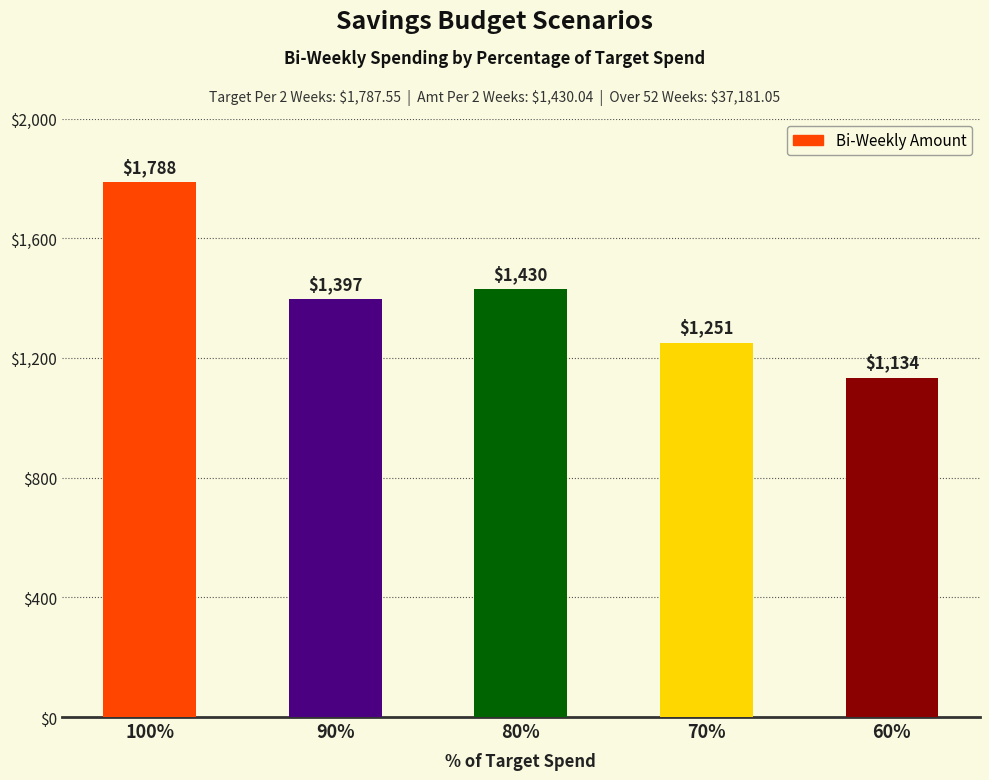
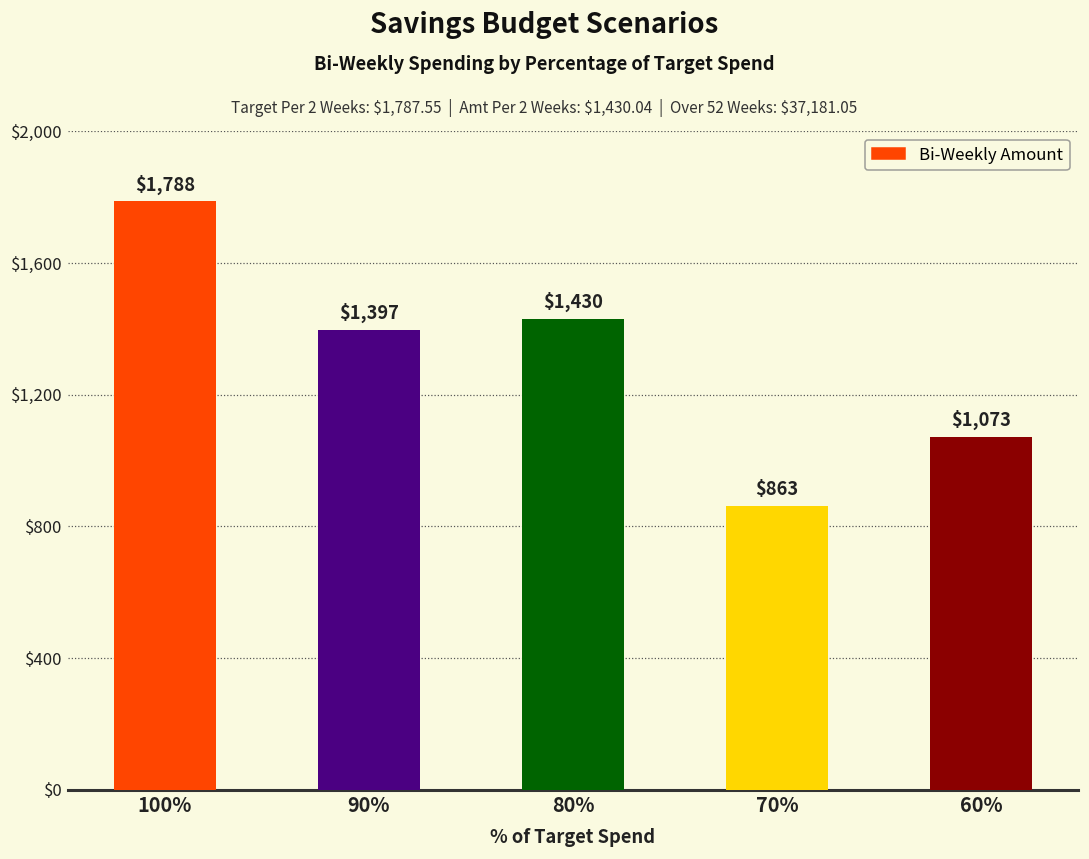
70%: $1,251 -> $863
60%: $1,134 -> $1,073
